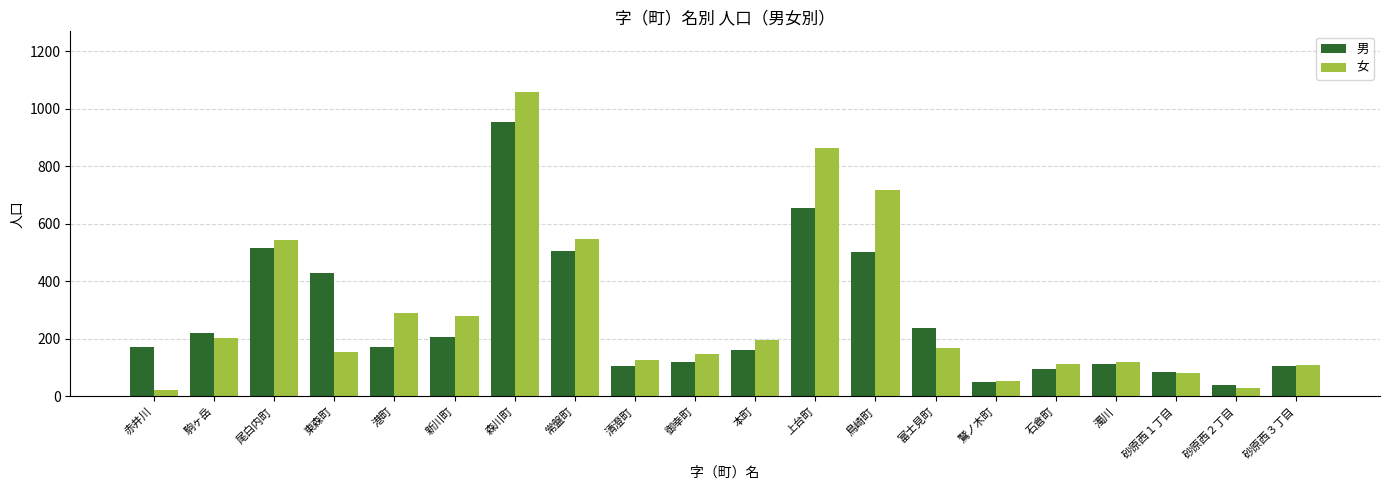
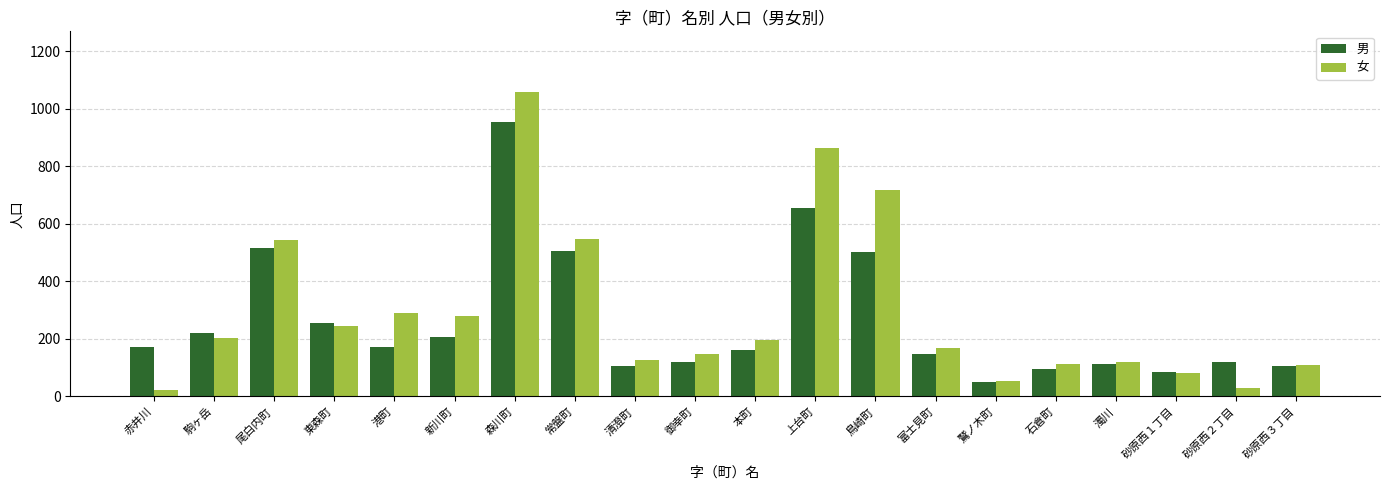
男, 東森町: 430 -> 250
女, 東森町: 150 -> 250
男, 富士見町: 240 -> 150
男, 砂原西２丁目: 40 -> 120
